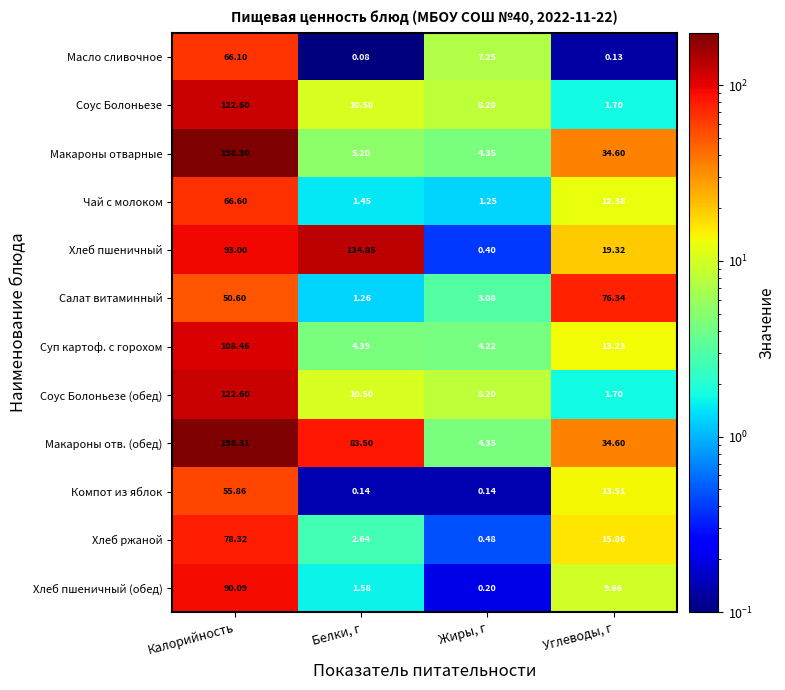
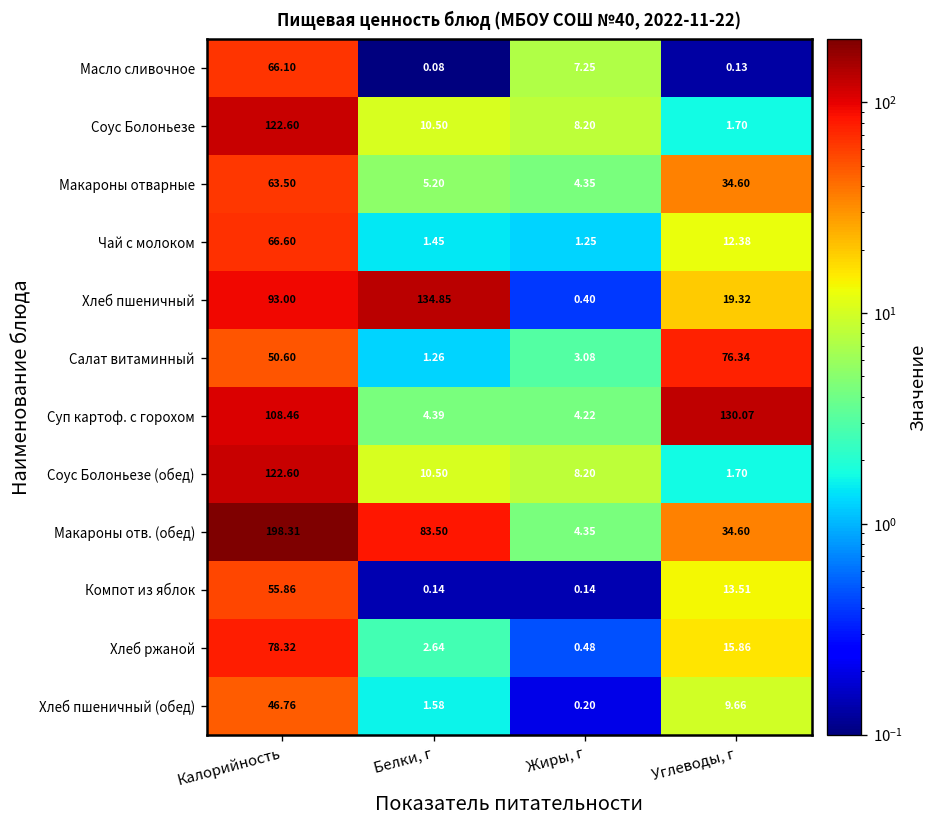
Макароны отварные, Калорийность: 198.30 -> 63.50
Суп картоф. с горохом, Углеводы, г: 13.23 -> 130.07
Хлеб пшеничный (обед), Калорийность: 90.09 -> 46.76
